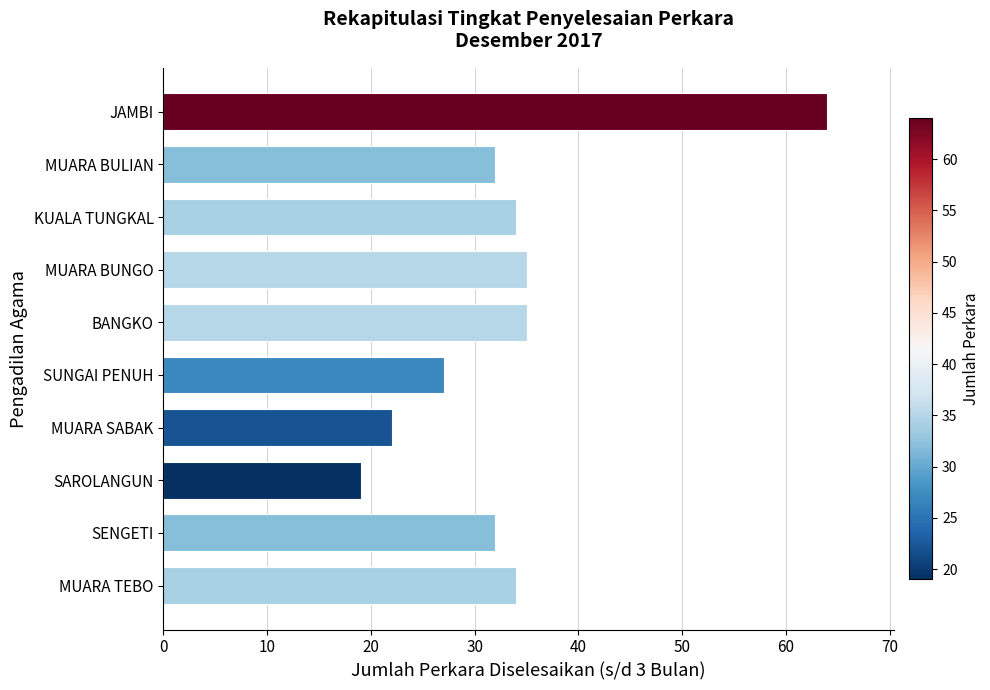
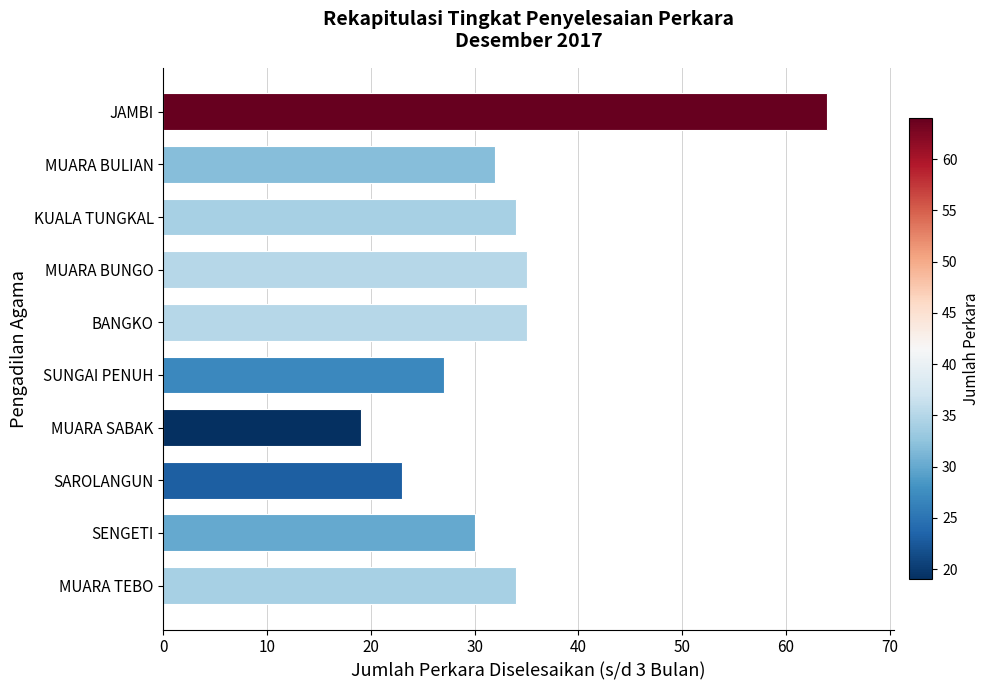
MUARA SABAK: 22 -> 19
SAROLANGUN: 19 -> 23
SENGETI: 32 -> 30
